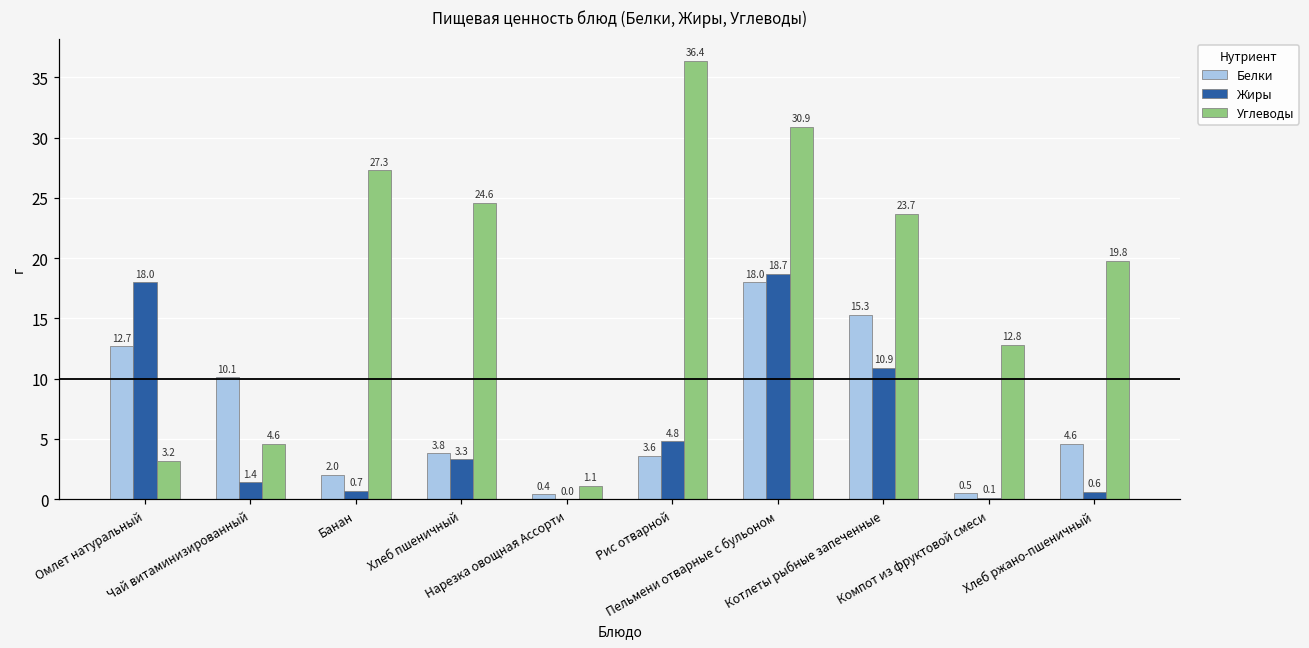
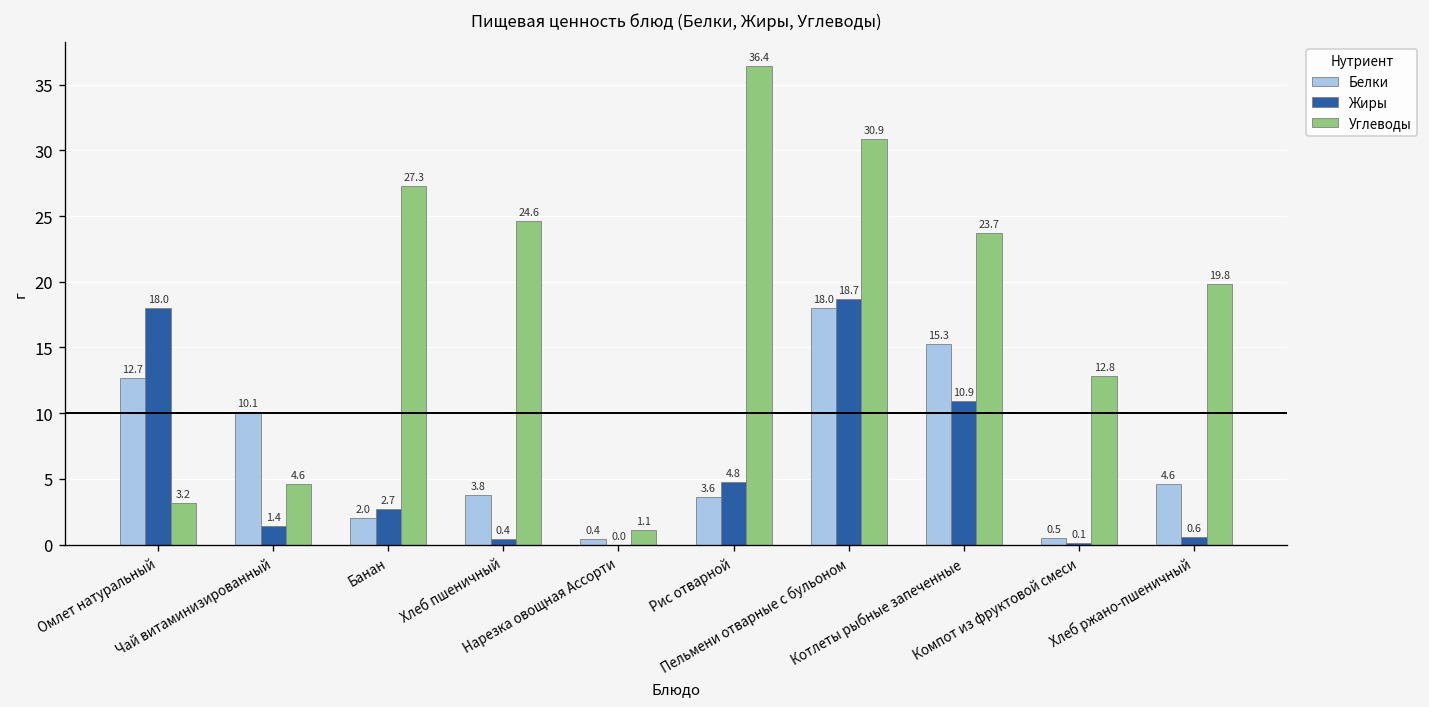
Жиры, Банан: 0.7 -> 2.7
Жиры, Хлеб пшеничный: 3.3 -> 0.4
